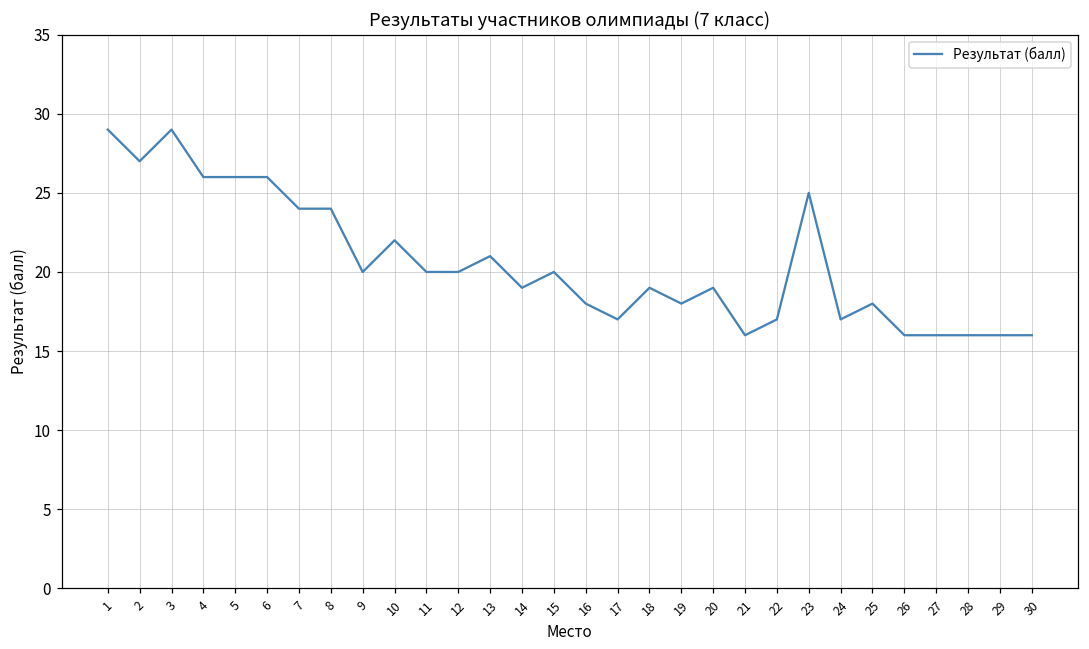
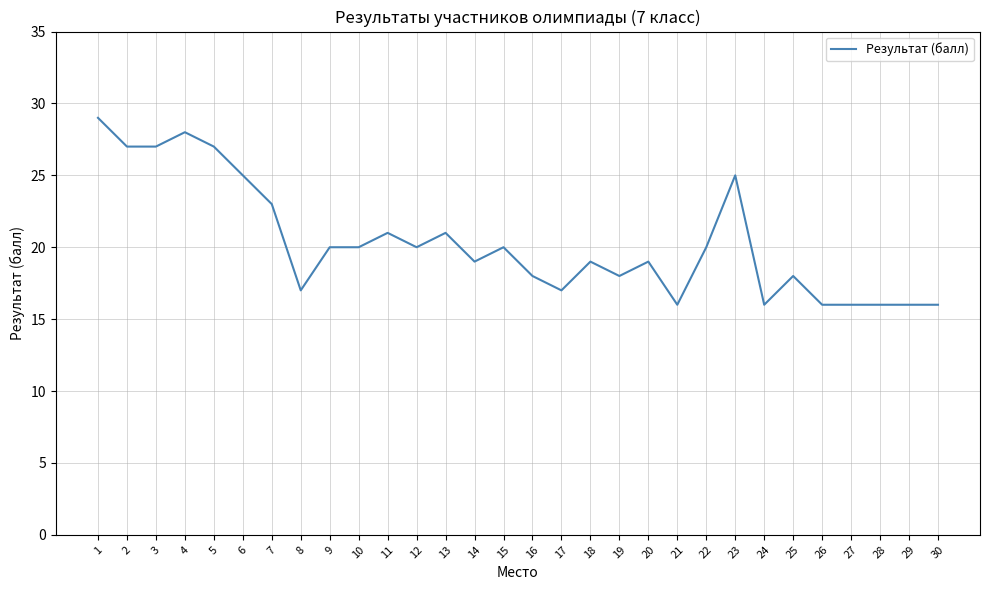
3: 29 -> 27
4: 26 -> 28
5: 26 -> 27
6: 26 -> 25
7: 24 -> 23
8: 24 -> 17
10: 22 -> 20
11: 20 -> 21
22: 17 -> 20
24: 17 -> 16
